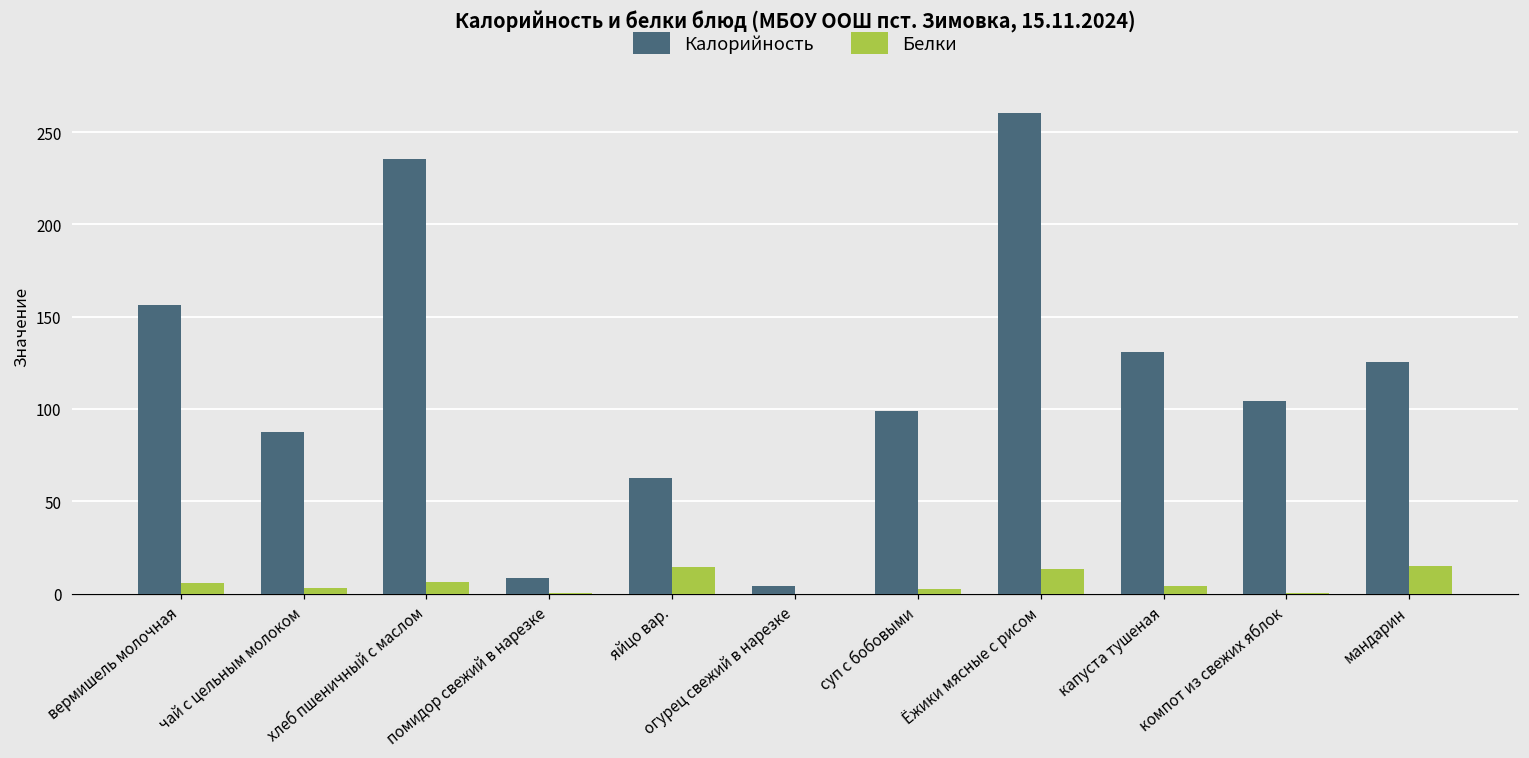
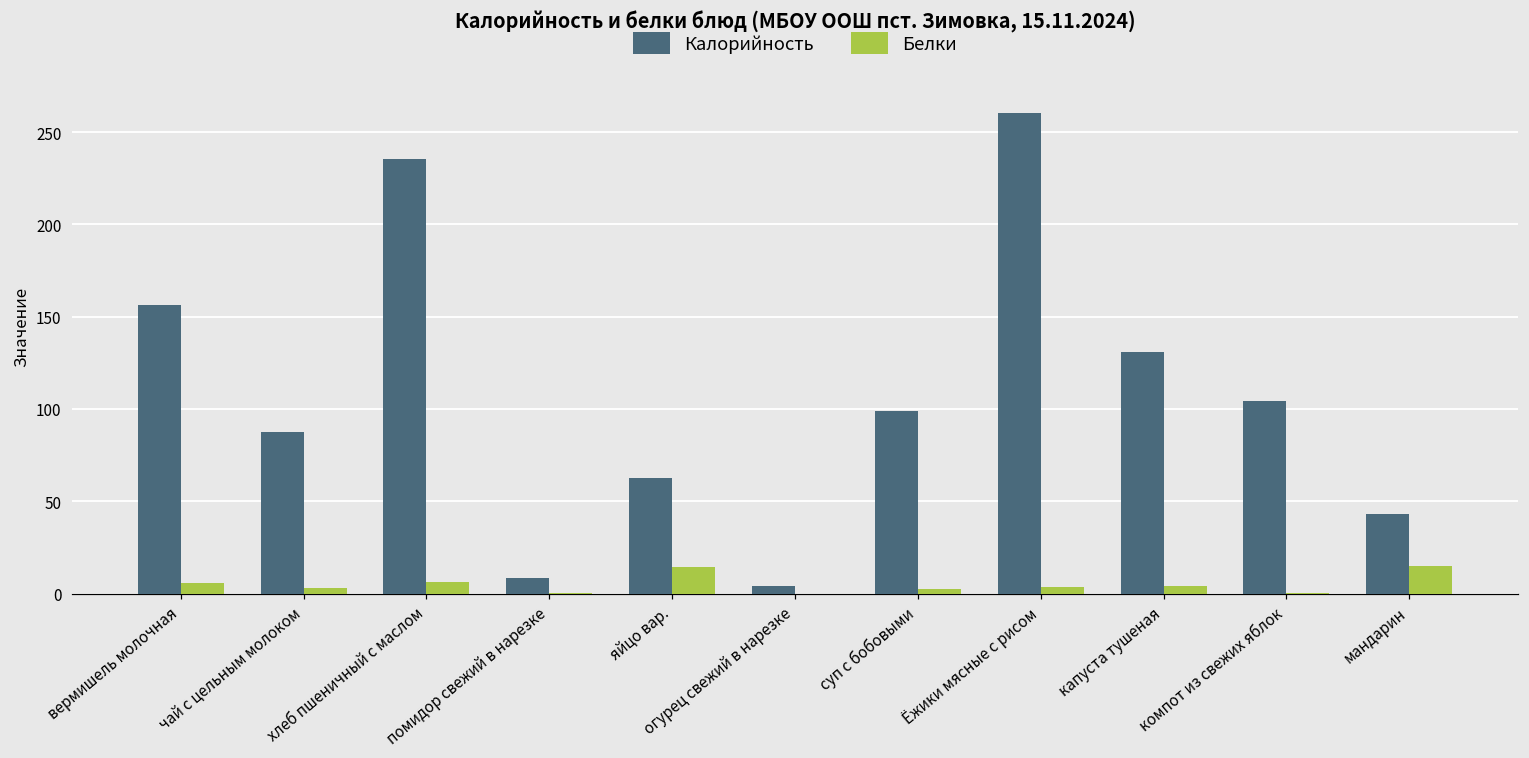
Белки, Ёжики мясные с рисом: 13 -> 4
Калорийность, мандарин: 126 -> 43
